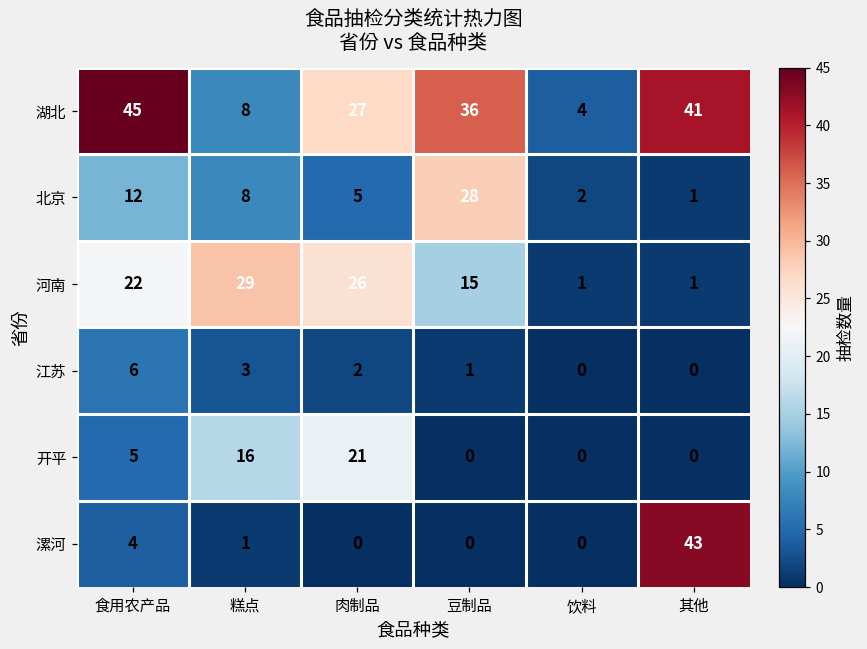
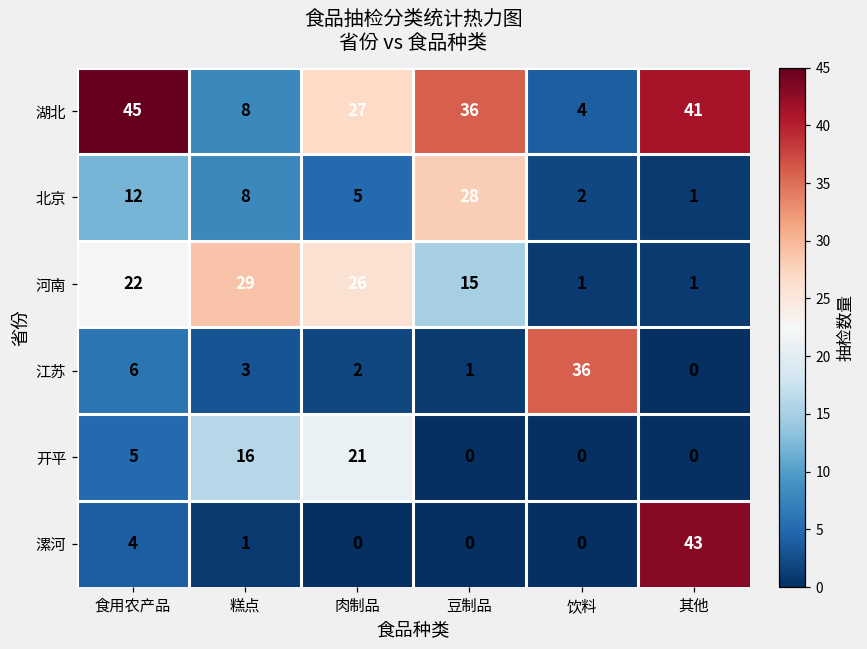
江苏, 饮料: 0 -> 36
